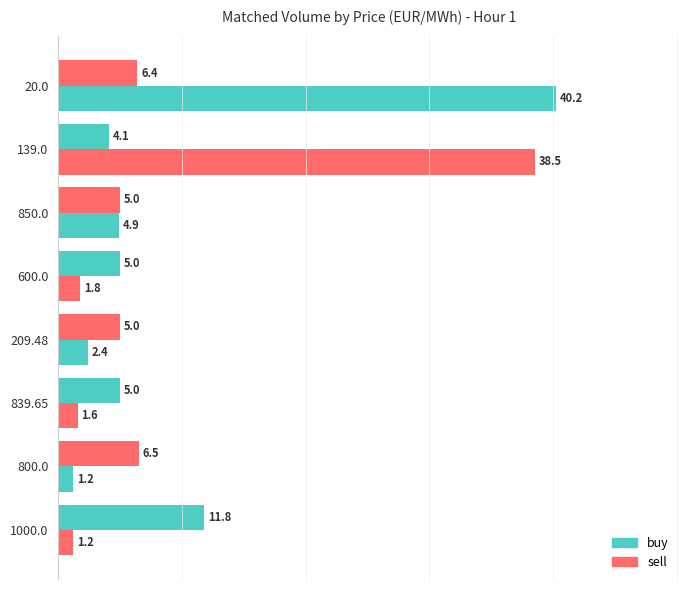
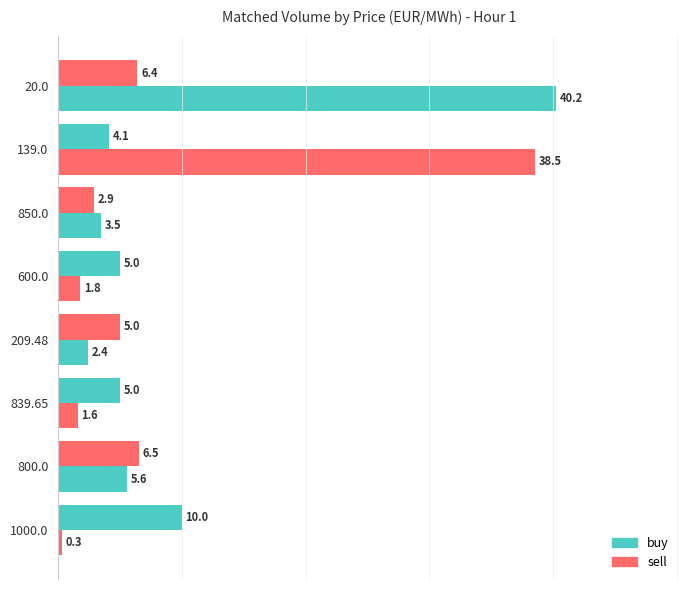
sell, 850.0: 5.0 -> 2.9
buy, 850.0: 4.9 -> 3.5
buy, 800.0: 1.2 -> 5.6
sell, 1000.0: 11.8 -> 10.0
buy, 1000.0: 1.2 -> 0.3
